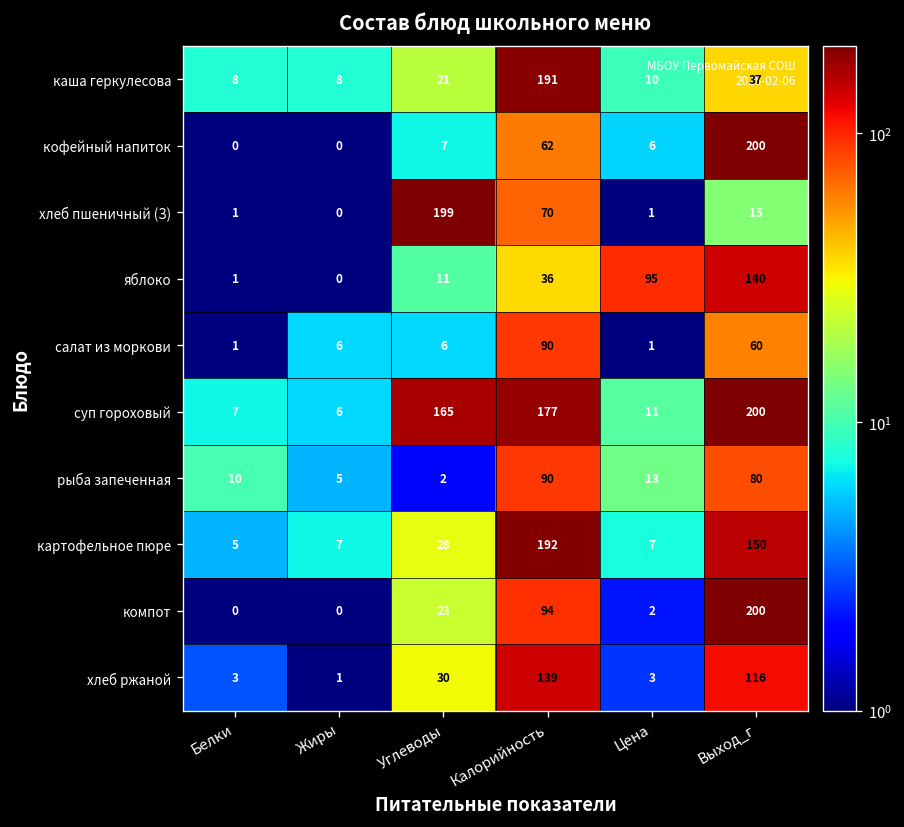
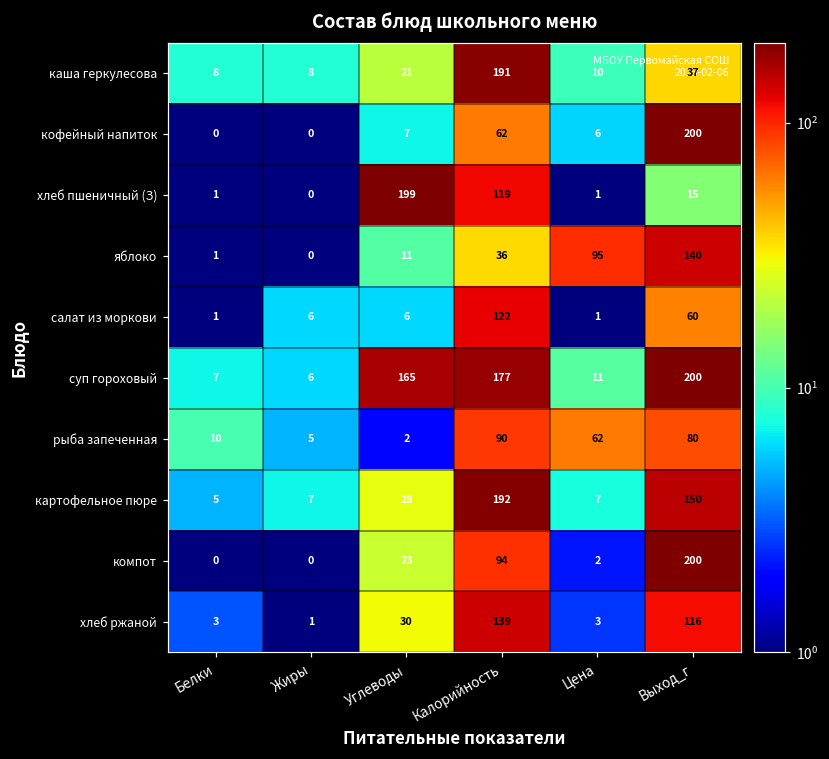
хлеб пшеничный (З), Калорийность: 70 -> 119
салат из моркови, Калорийность: 90 -> 122
рыба запеченная, Цена: 13 -> 62
